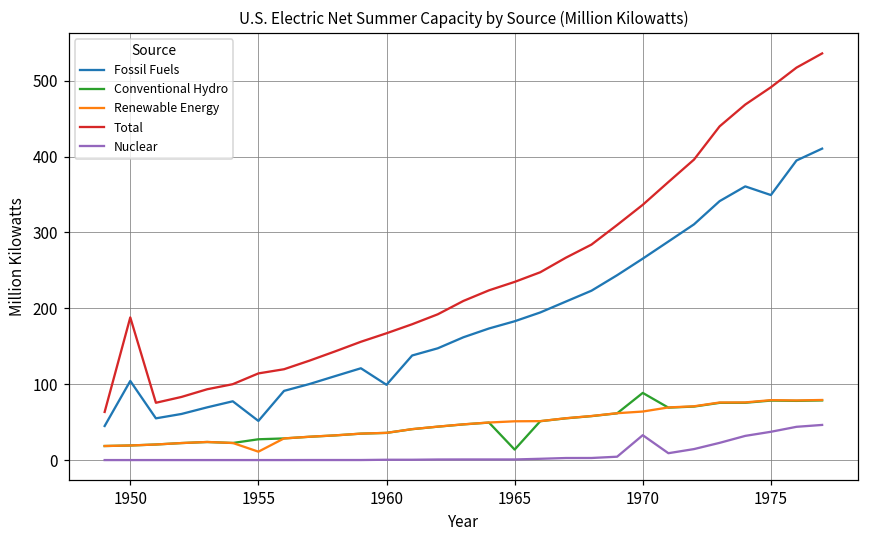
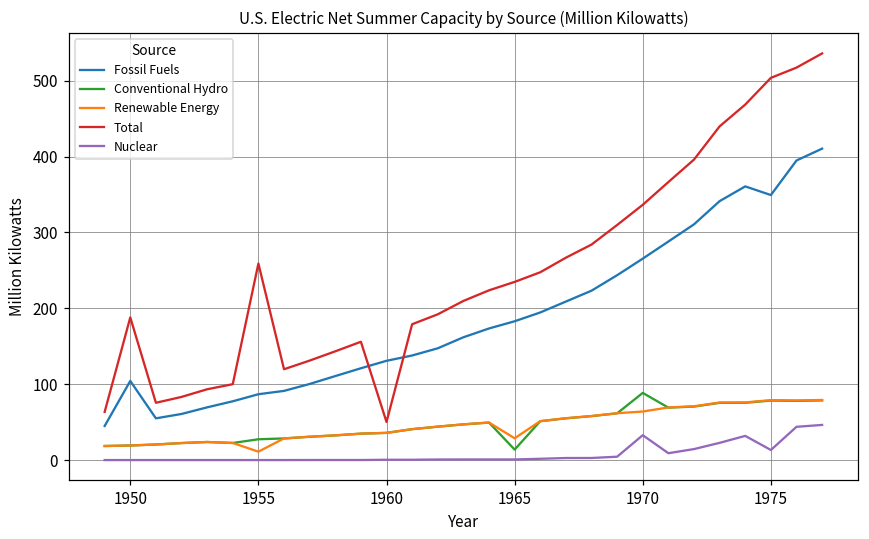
Fossil Fuels, 1955: 50 -> 90
Total, 1955: 110 -> 260
Fossil Fuels, 1960: 100 -> 130
Total, 1960: 170 -> 50
Renewable Energy, 1965: 50 -> 30
Total, 1975: 490 -> 500
Nuclear, 1975: 40 -> 10
